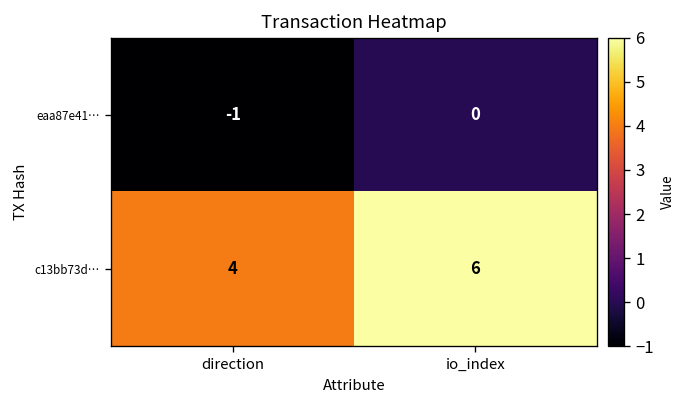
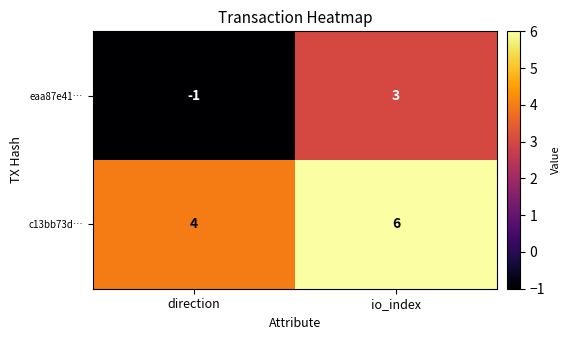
eaa87e41…, io_index: 0 -> 3
